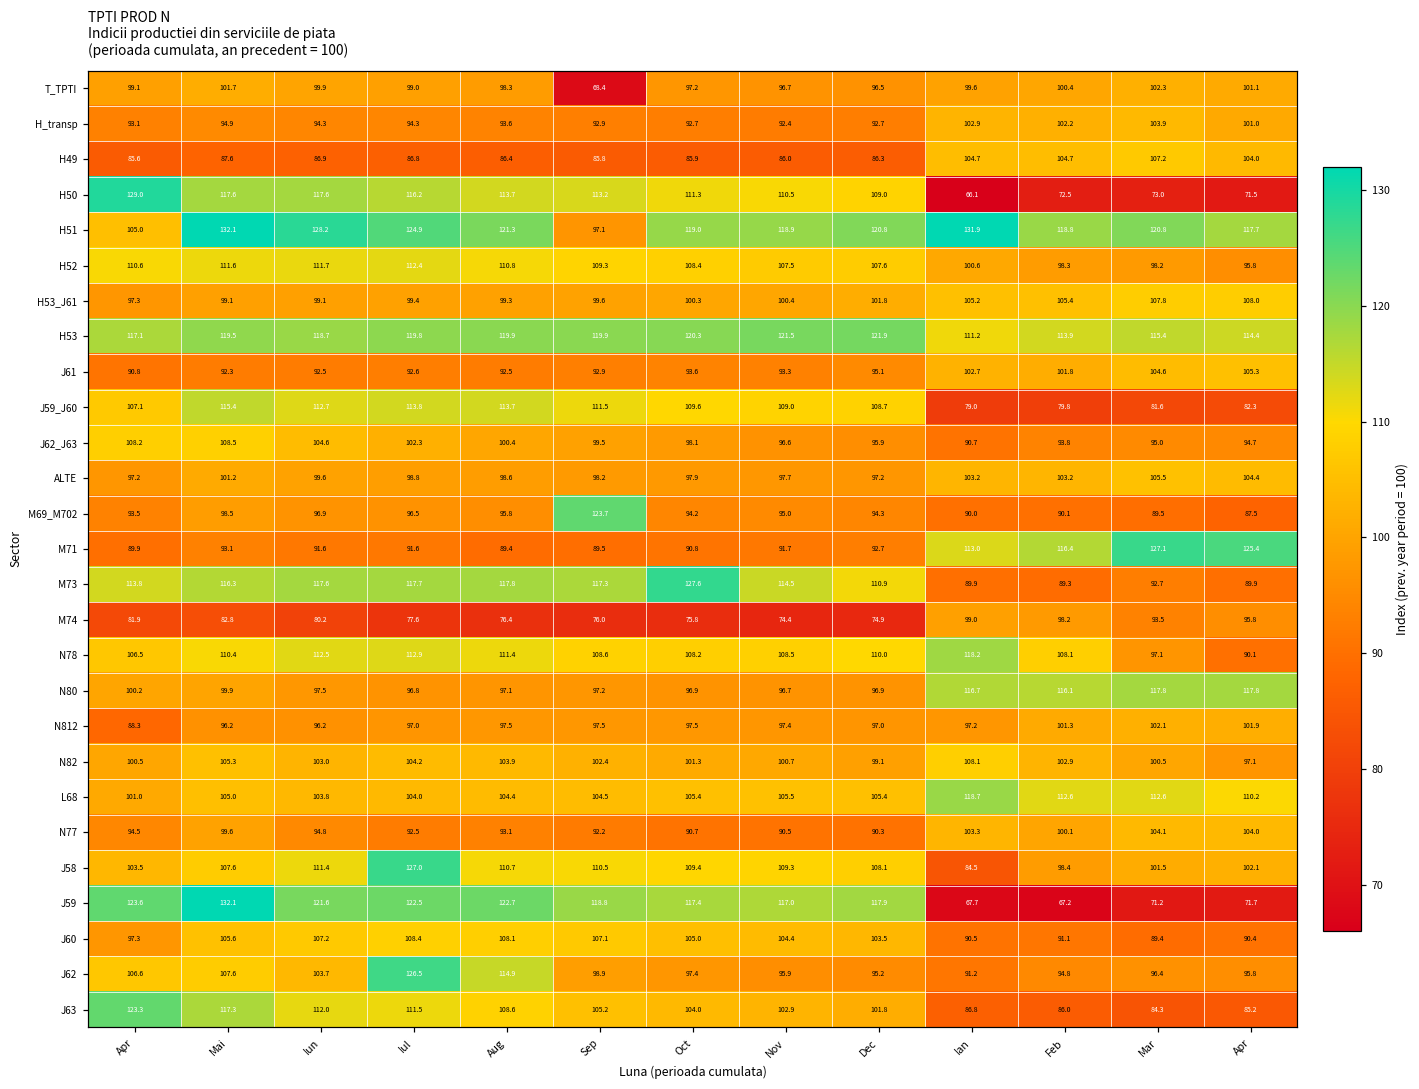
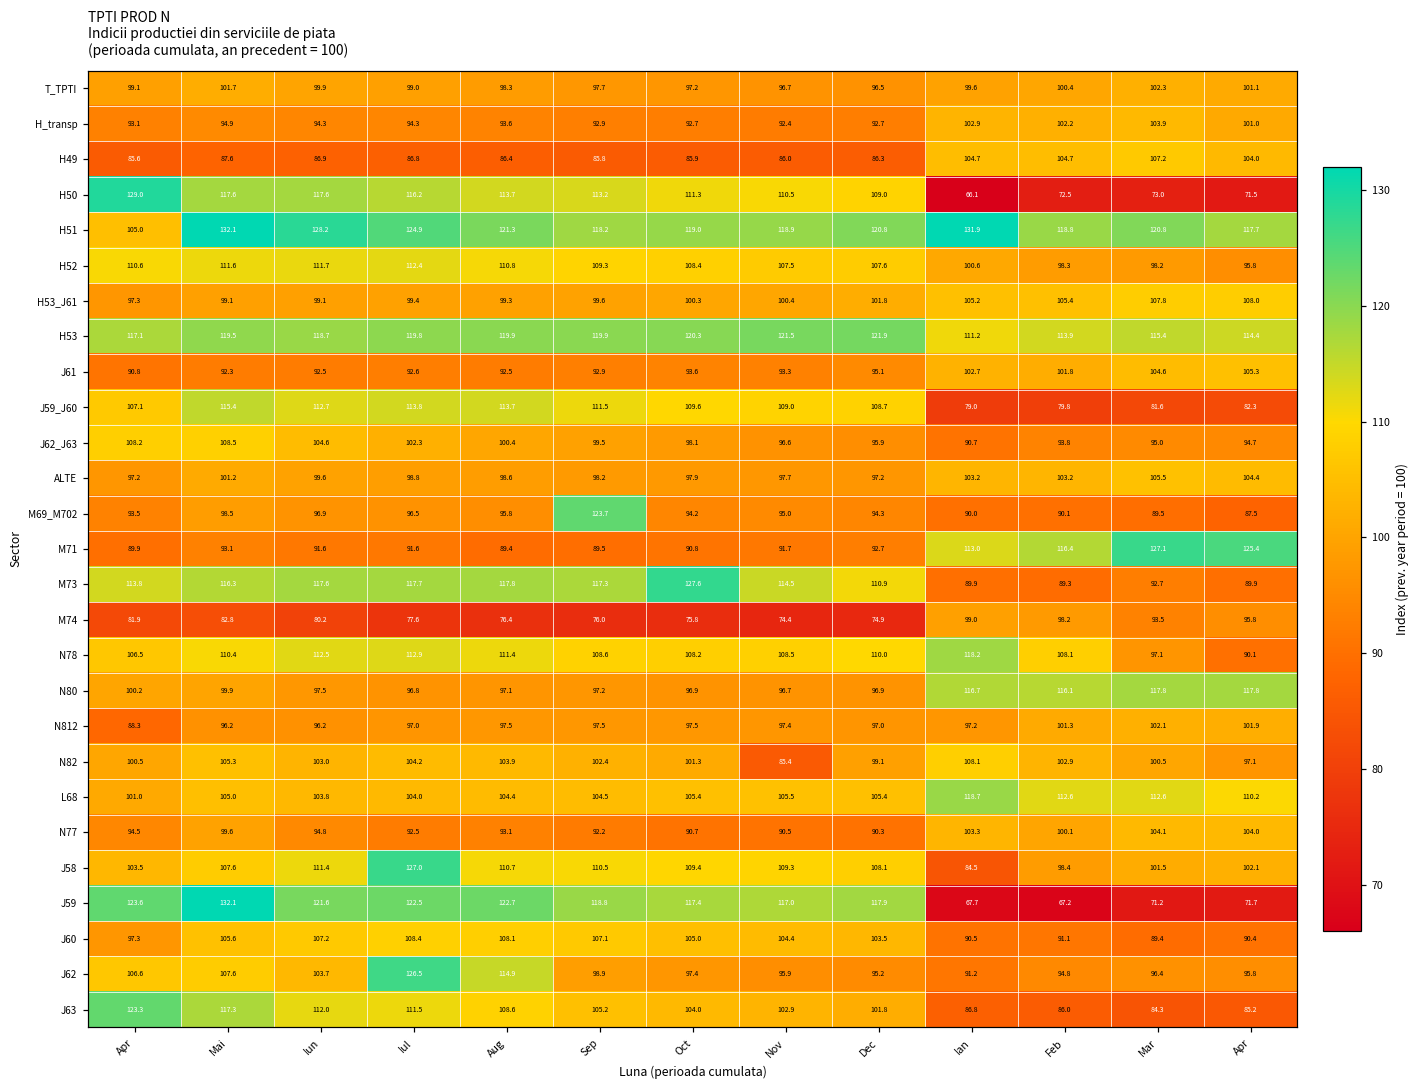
T_TPTI, Sep: 68.4 -> 97.7
H51, Sep: 97.1 -> 118.2
N82, Nov: 100.7 -> 85.4
